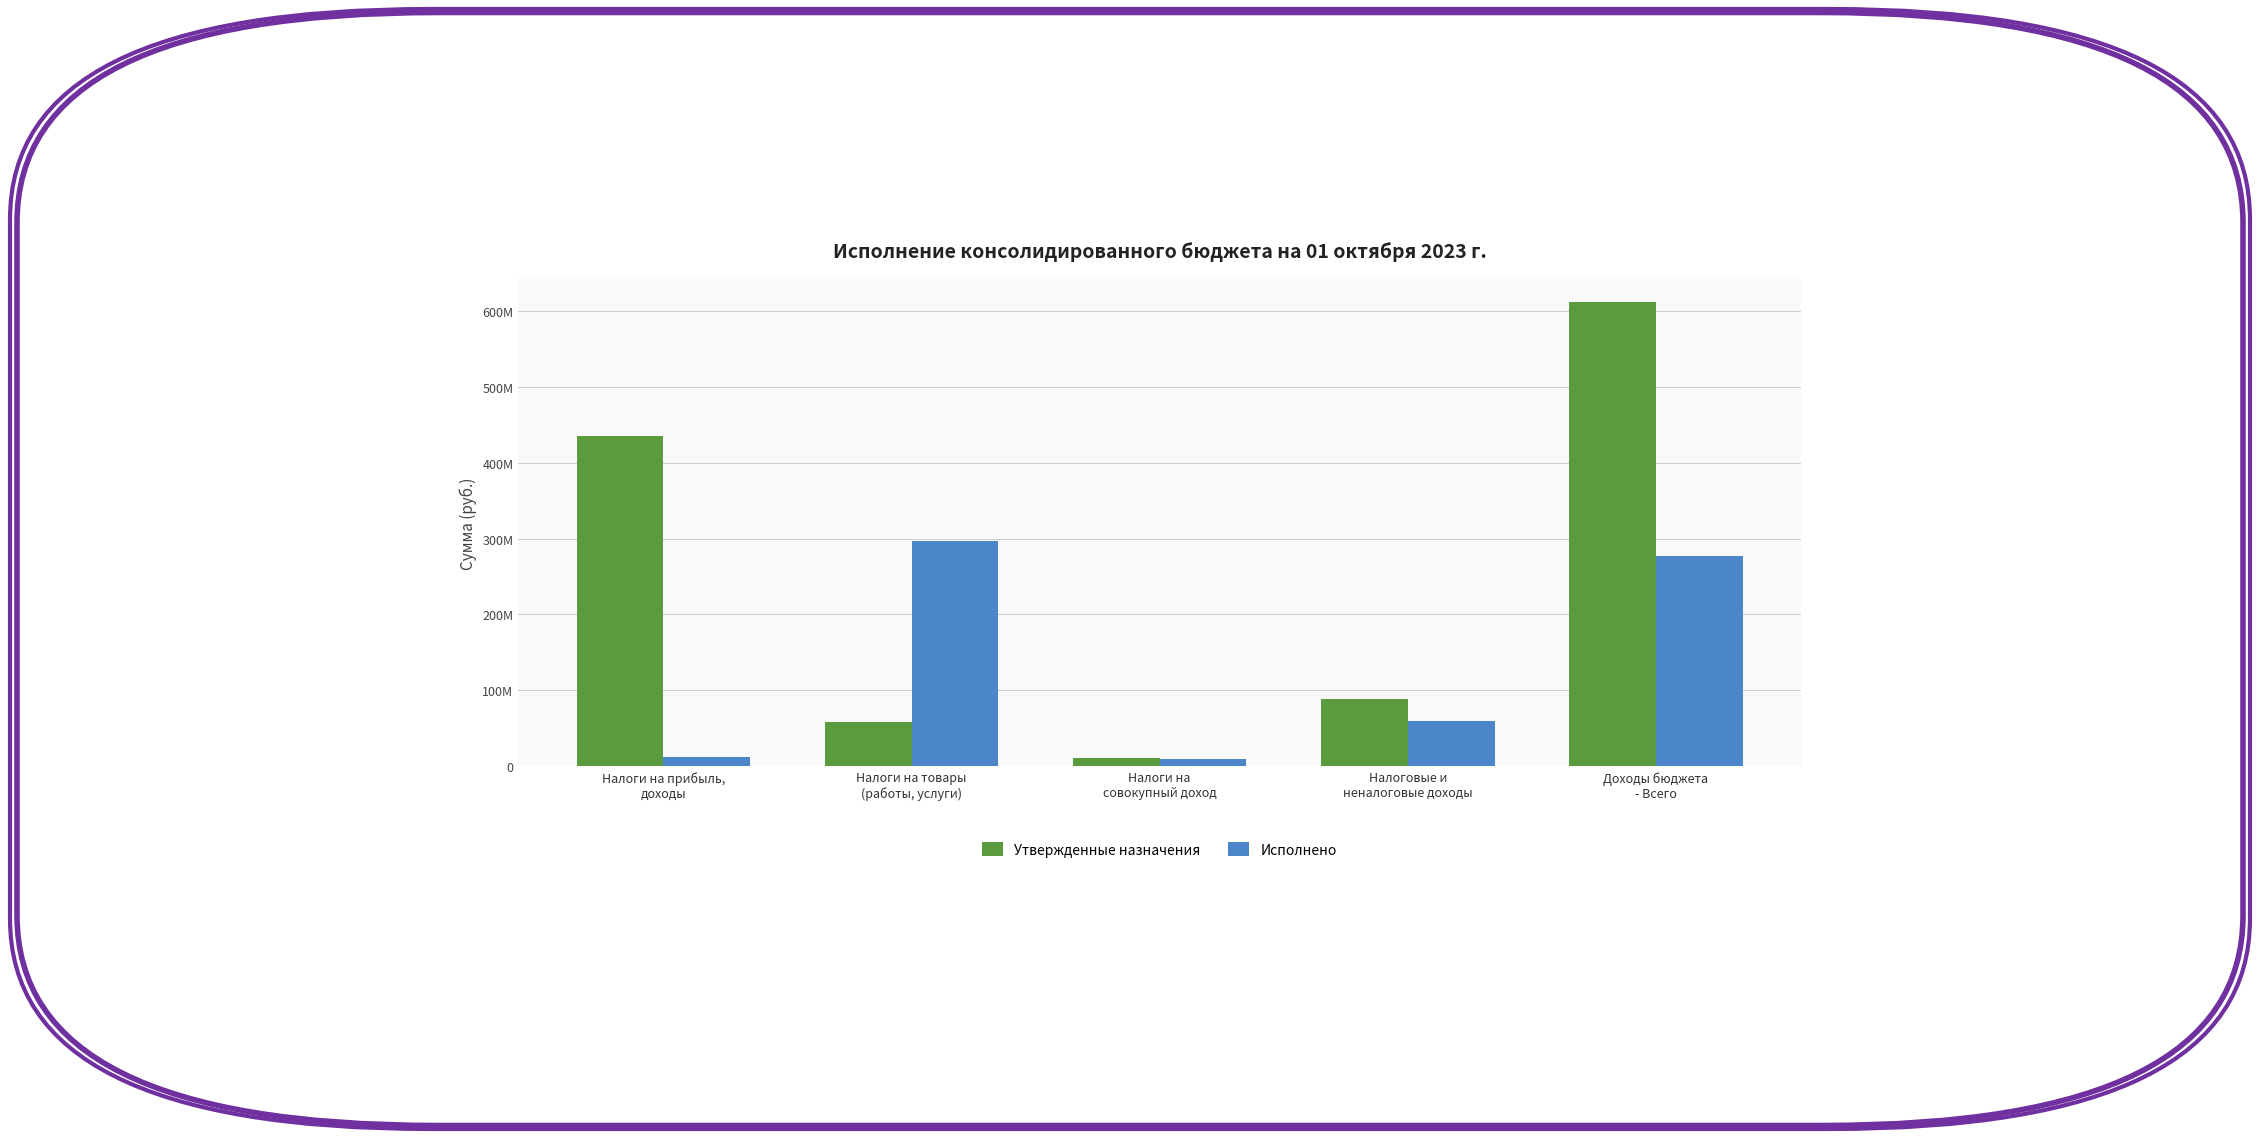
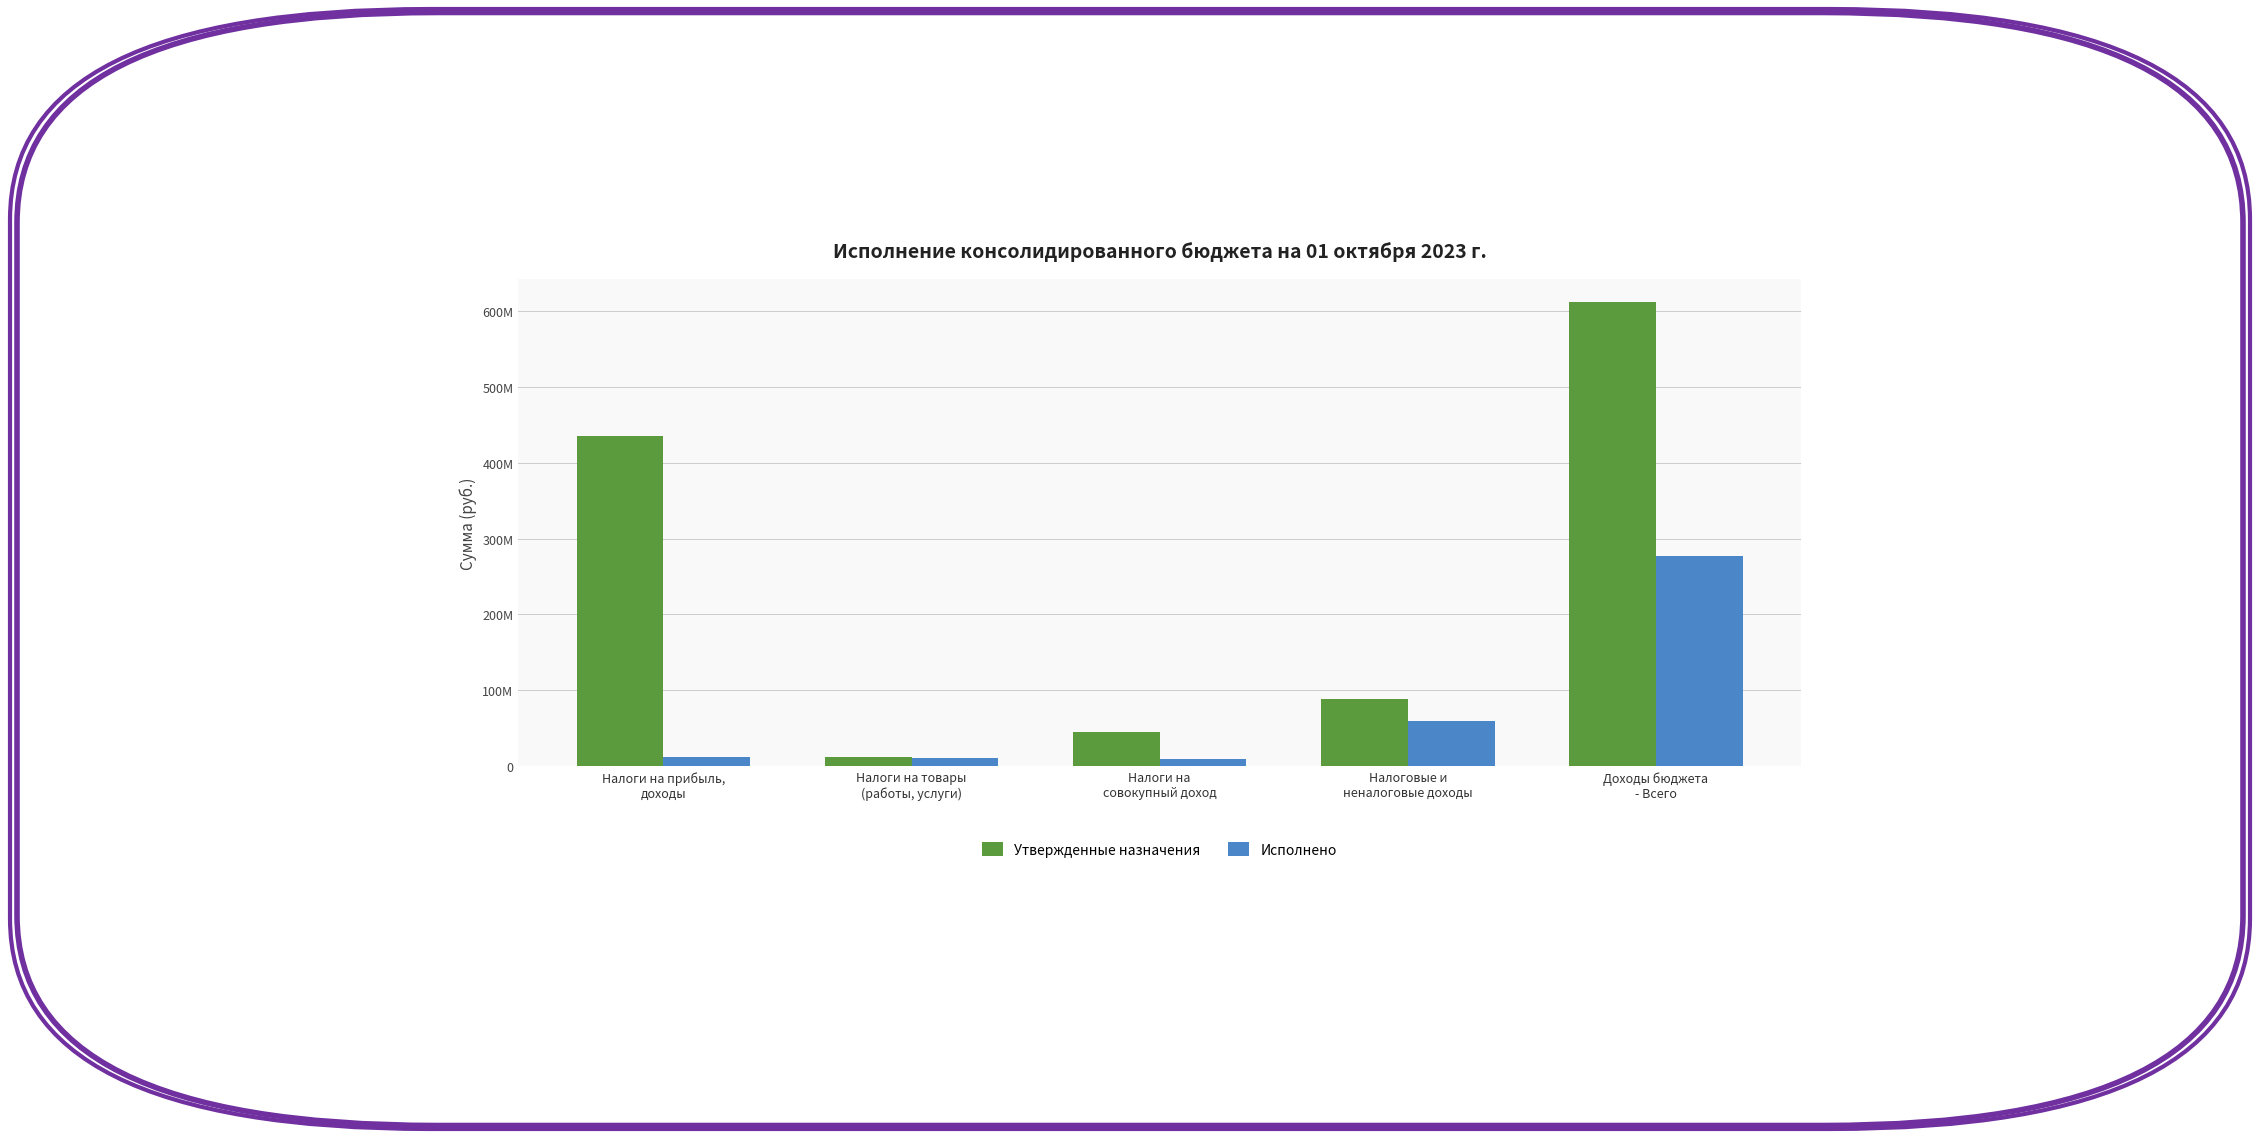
Утвержденные назначения, Налоги на товары (работы, услуги): 60000000 -> 10000000
Исполнено, Налоги на товары (работы, услуги): 300000000 -> 10000000
Утвержденные назначения, Налоги на совокупный доход: 10000000 -> 40000000
